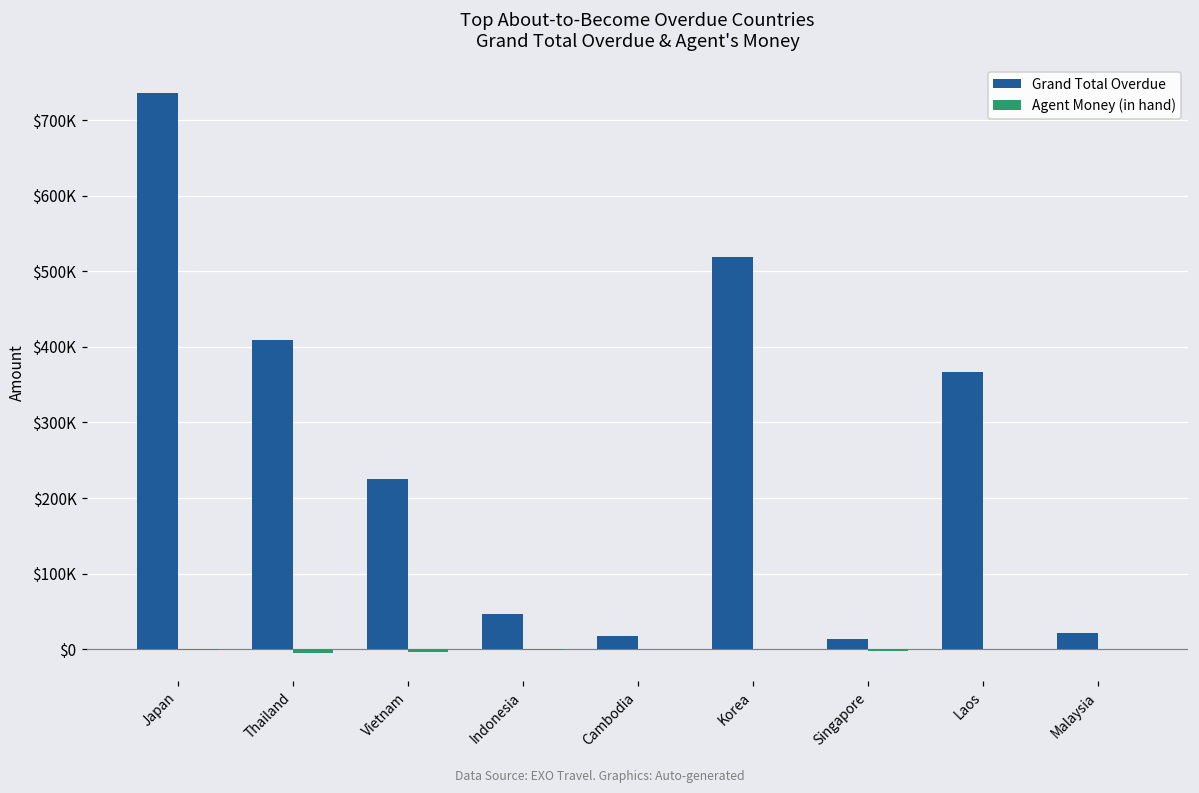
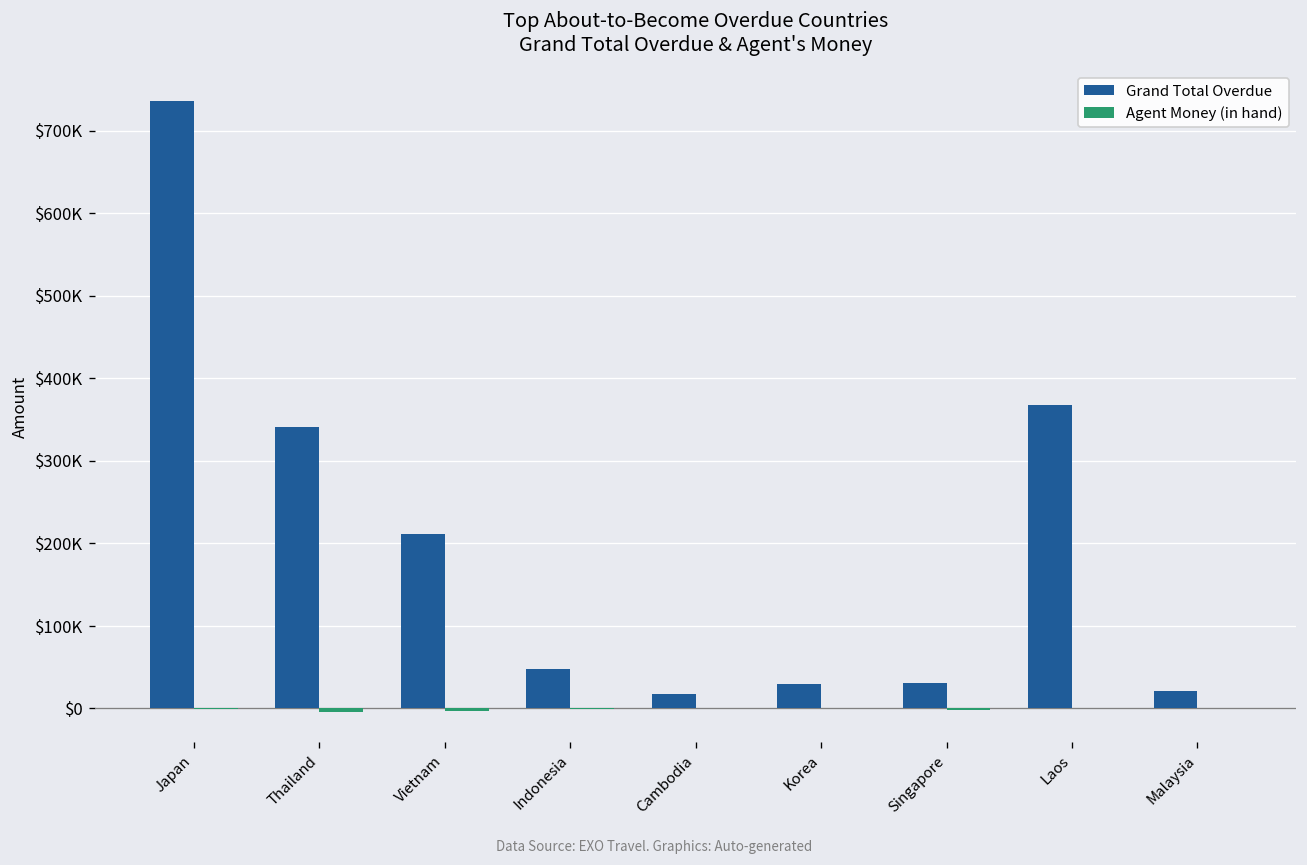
Grand Total Overdue, Thailand: $410000 -> $340000
Grand Total Overdue, Vietnam: $230000 -> $210000
Grand Total Overdue, Korea: $520000 -> $30000
Grand Total Overdue, Singapore: $10000 -> $30000
